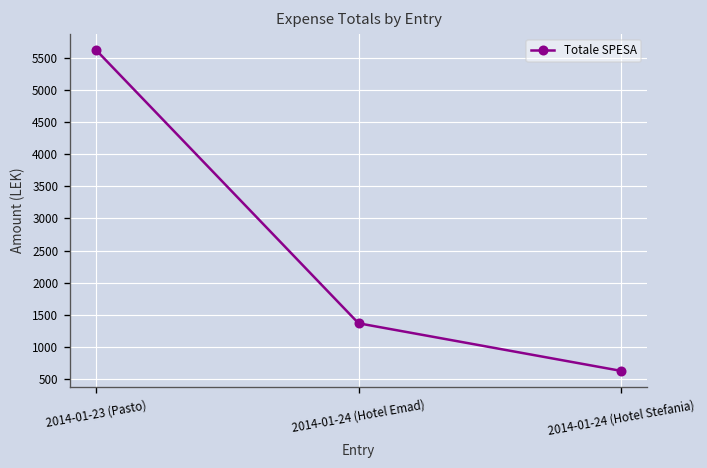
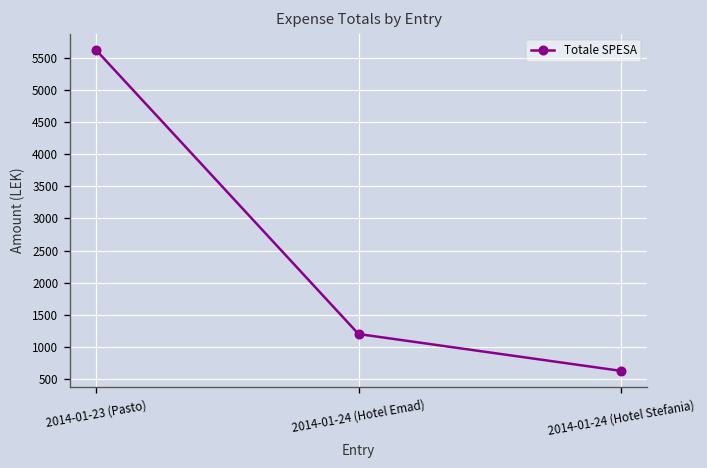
2014-01-24 (Hotel Emad): 1400 -> 1200
